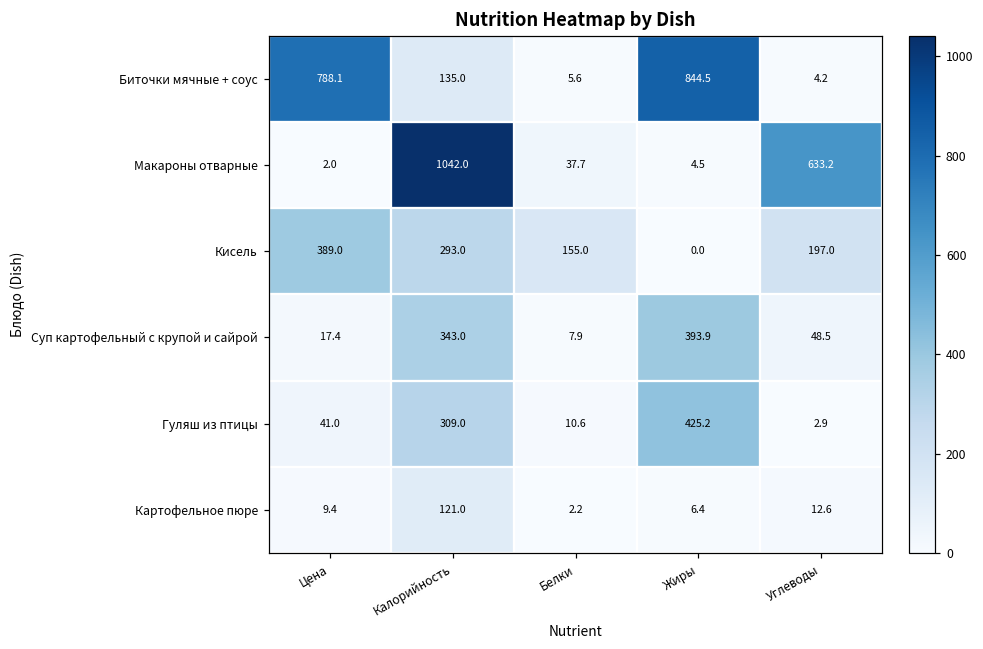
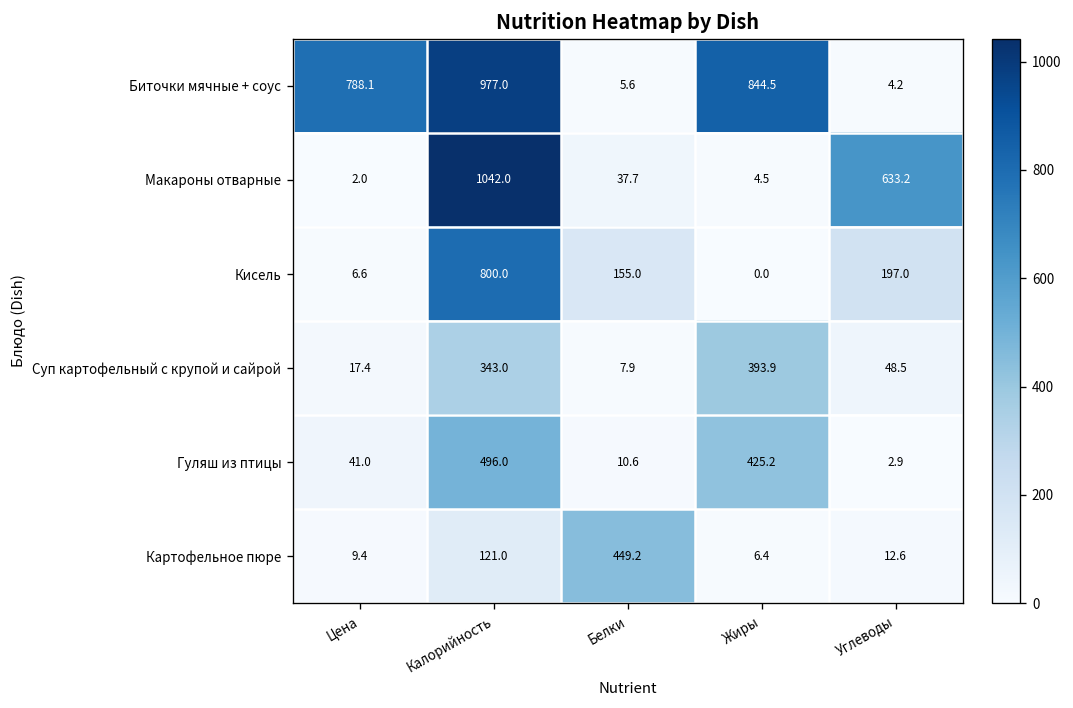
Биточки мячные + соус, Калорийность: 135.0 -> 977.0
Кисель, Цена: 389.0 -> 6.6
Кисель, Калорийность: 293.0 -> 800.0
Гуляш из птицы, Калорийность: 309.0 -> 496.0
Картофельное пюре, Белки: 2.2 -> 449.2
